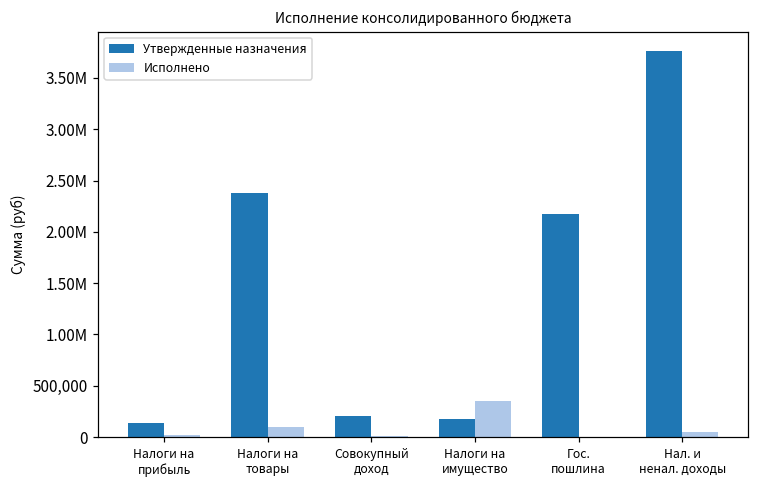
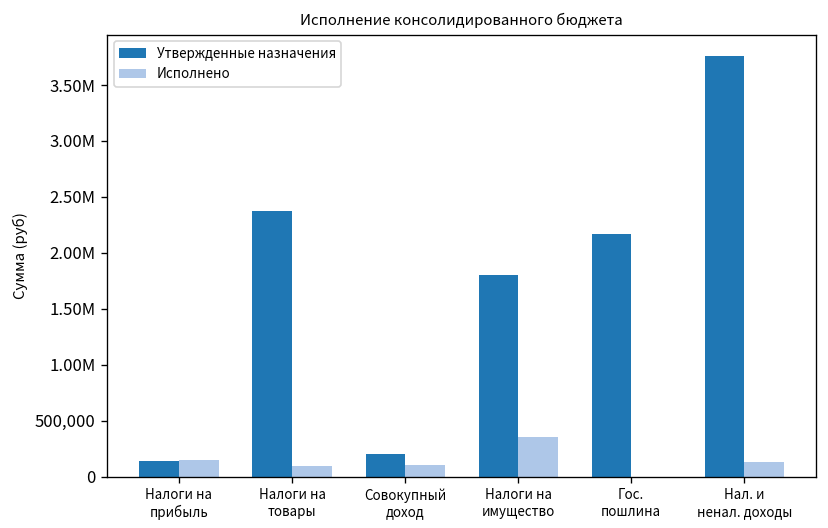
Исполнено, Налоги на прибыль: 0 -> 200,000
Исполнено, Совокупный доход: 0 -> 100,000
Утвержденные назначения, Налоги на имущество: 200,000 -> 1,800,000
Исполнено, Нал. и ненал. доходы: 0 -> 100,000
